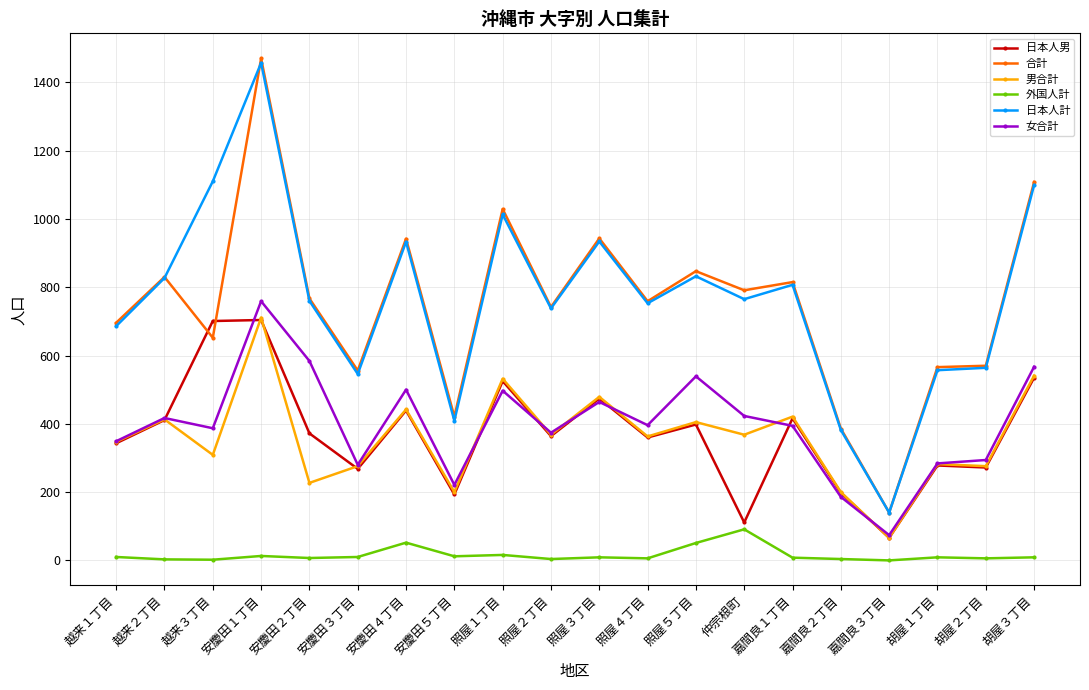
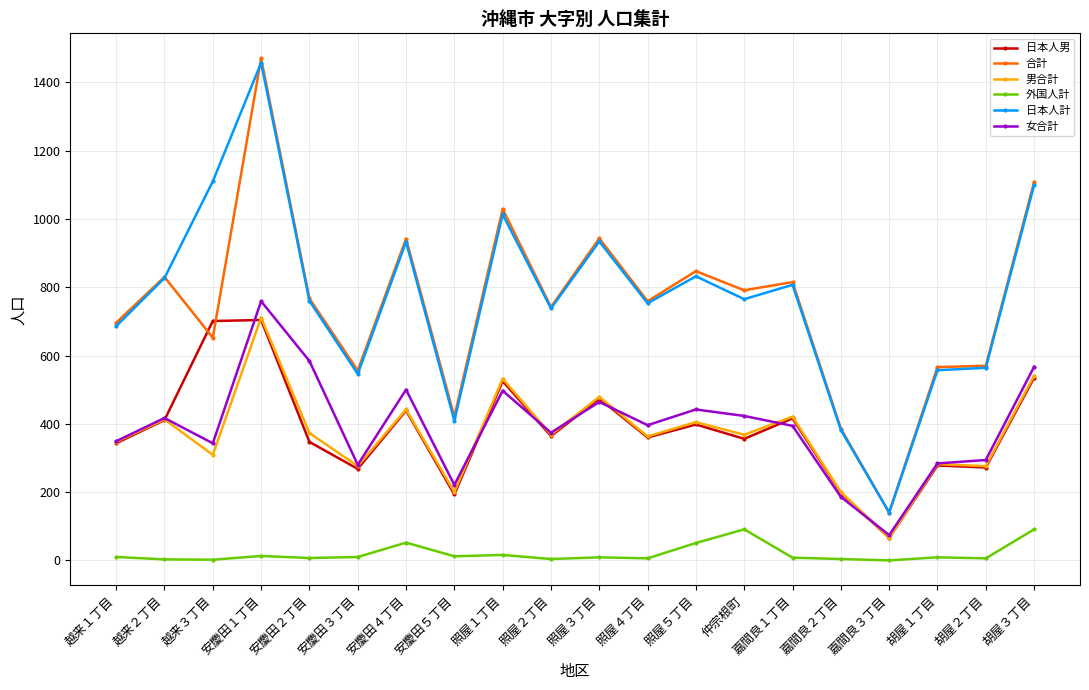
女合計, 越来３丁目: 390 -> 340
日本人男, 安慶田２丁目: 370 -> 350
男合計, 安慶田２丁目: 230 -> 370
女合計, 照屋５丁目: 540 -> 440
日本人男, 仲宗根町: 110 -> 360
外国人計, 胡屋３丁目: 10 -> 90
